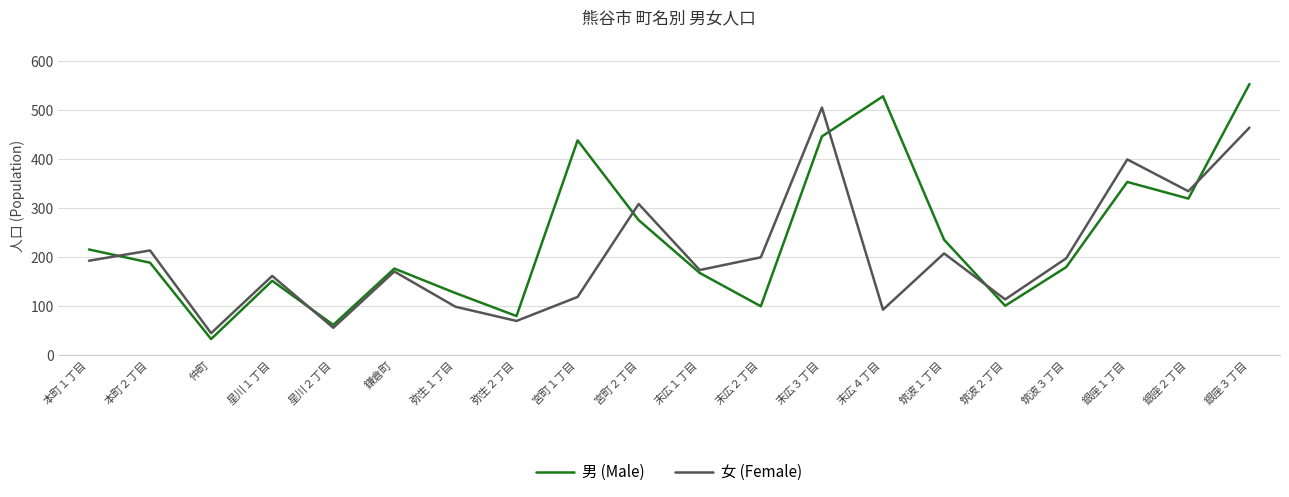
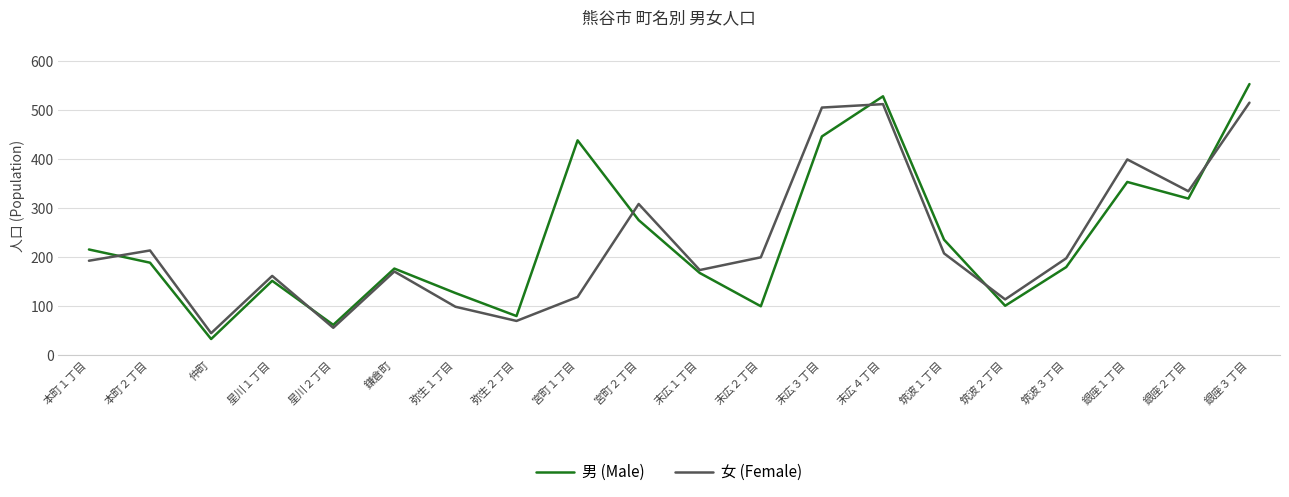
女 (Female), 末広４丁目: 90 -> 510
女 (Female), 銀座３丁目: 460 -> 520
